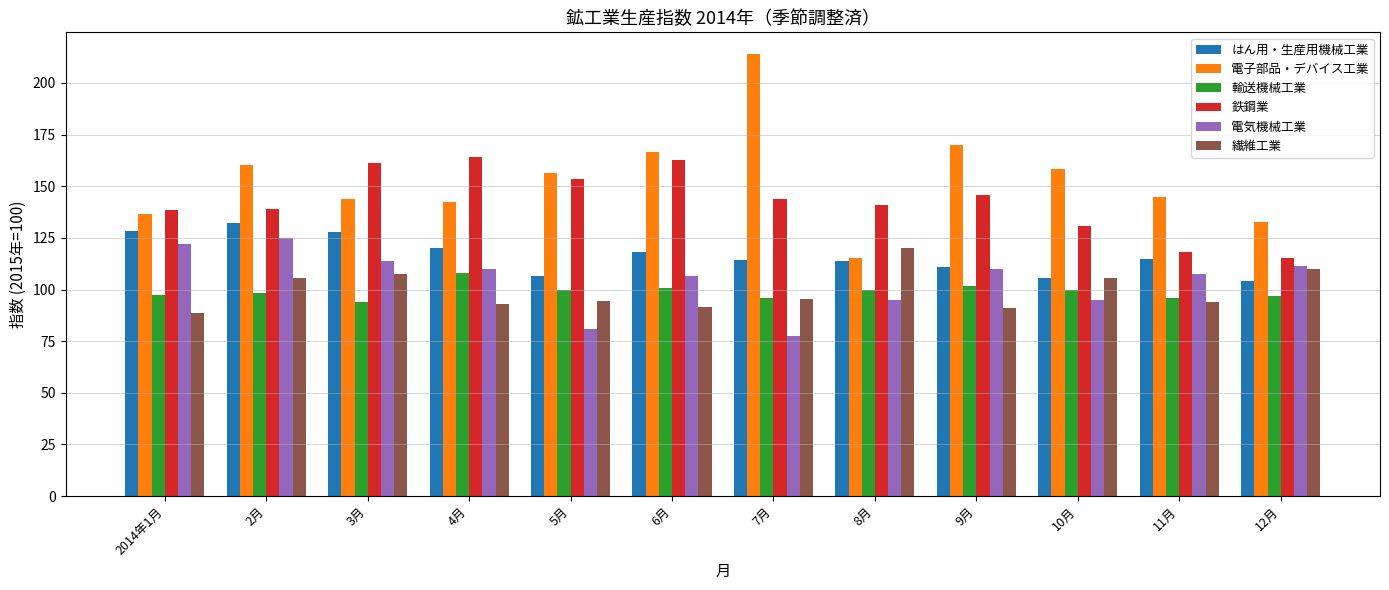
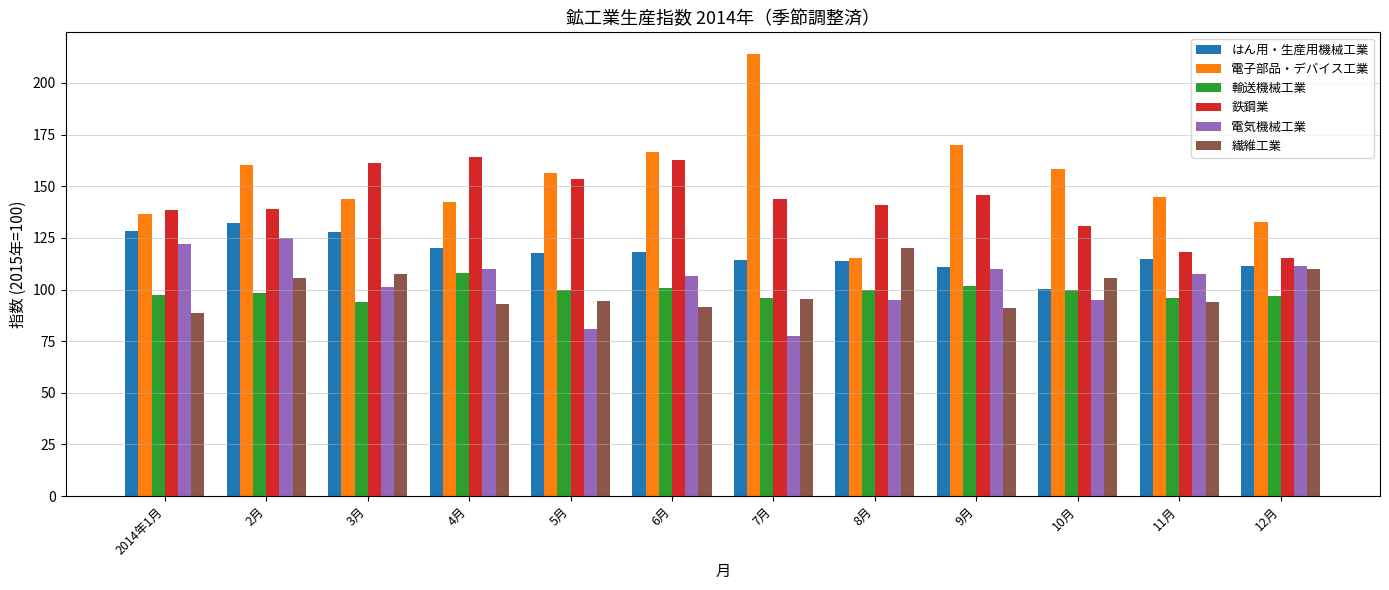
電気機械工業, 3月: 114 -> 101
はん用・生産用機械工業, 5月: 107 -> 118
はん用・生産用機械工業, 10月: 106 -> 100
はん用・生産用機械工業, 12月: 104 -> 111
